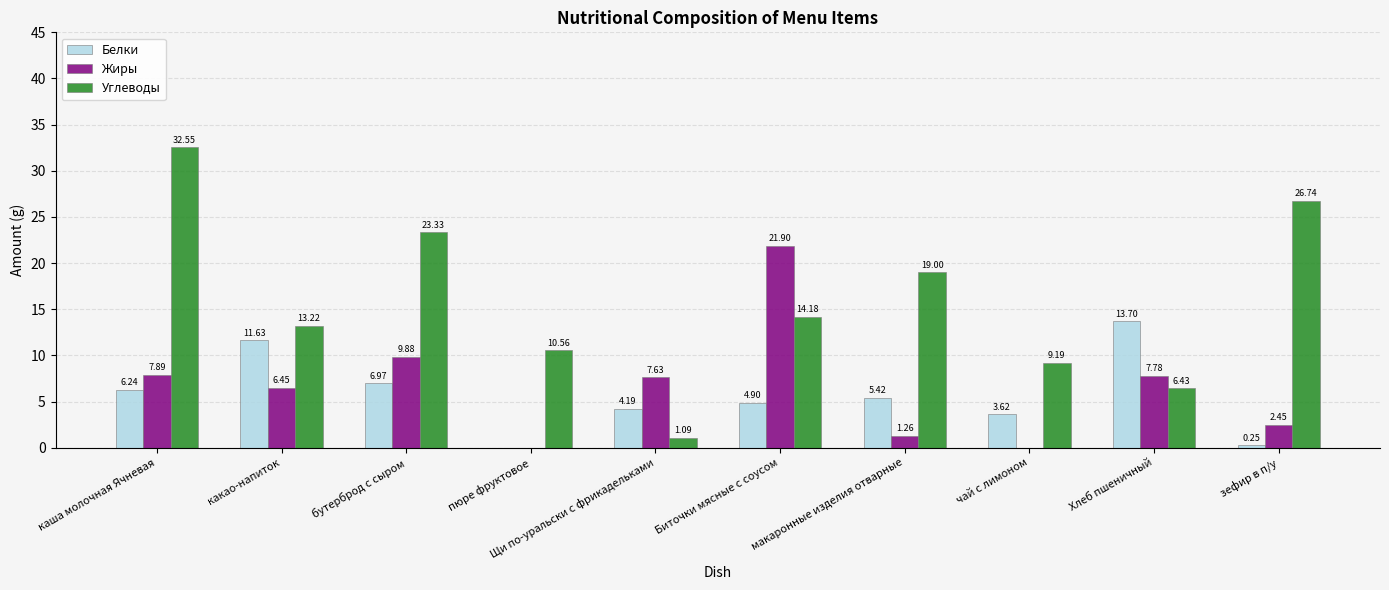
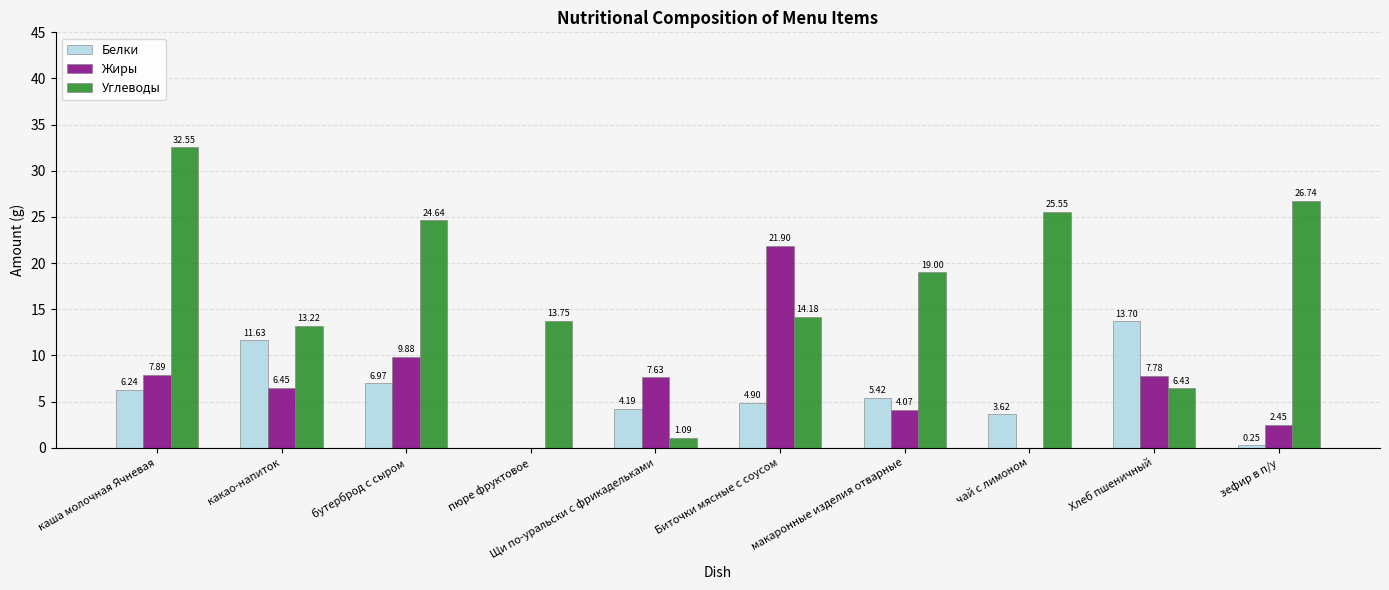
Углеводы, бутерброд с сыром: 23.33 -> 24.64
Углеводы, пюре фруктовое: 10.56 -> 13.75
Жиры, макаронные изделия отварные: 1.26 -> 4.07
Углеводы, чай с лимоном: 9.19 -> 25.55
